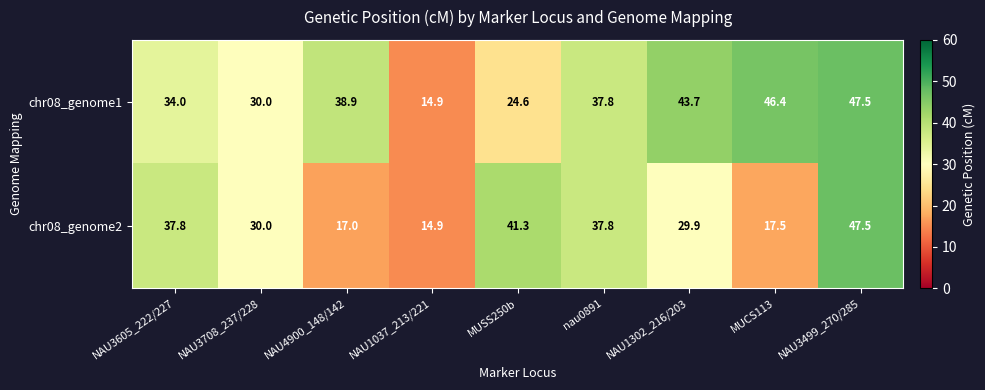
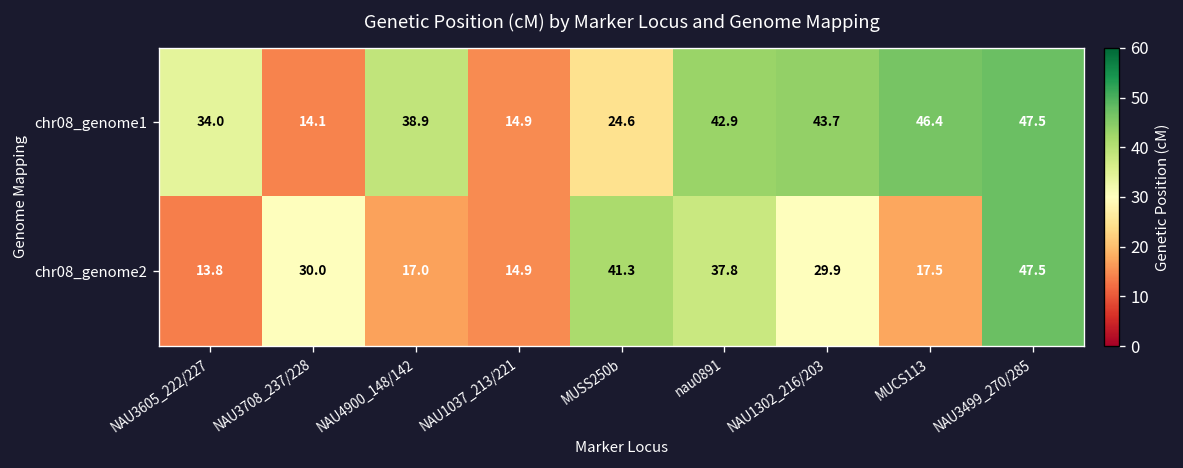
chr08_genome1, NAU3708_237/228: 30.0 -> 14.1
chr08_genome1, nau0891: 37.8 -> 42.9
chr08_genome2, NAU3605_222/227: 37.8 -> 13.8
